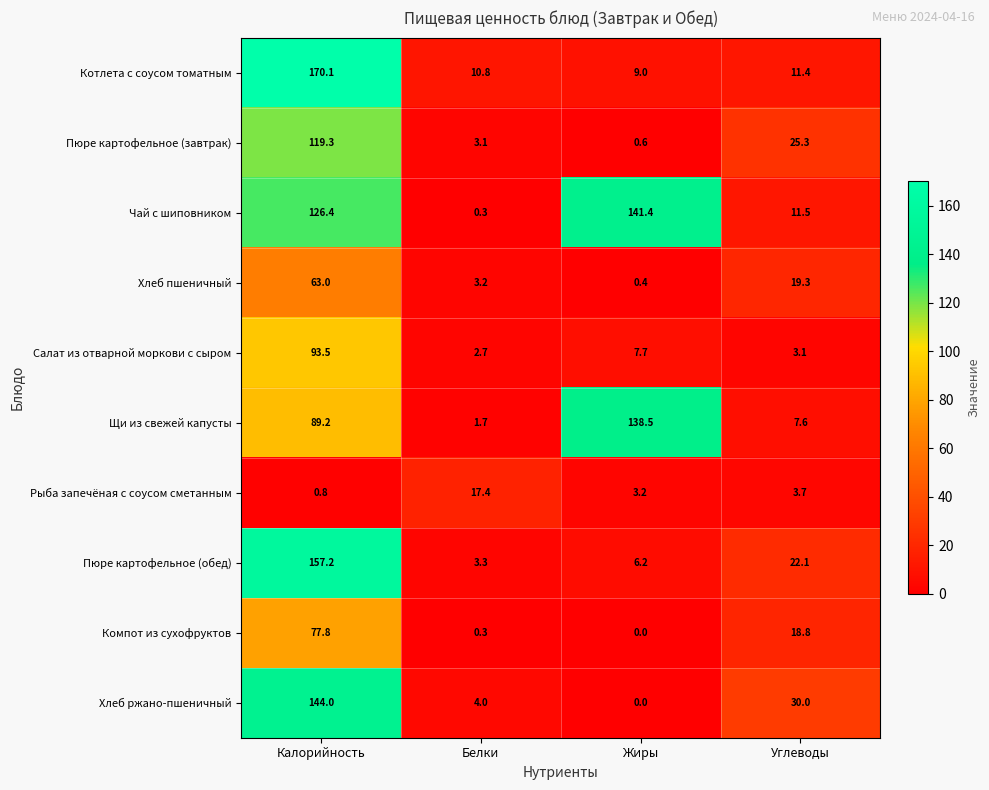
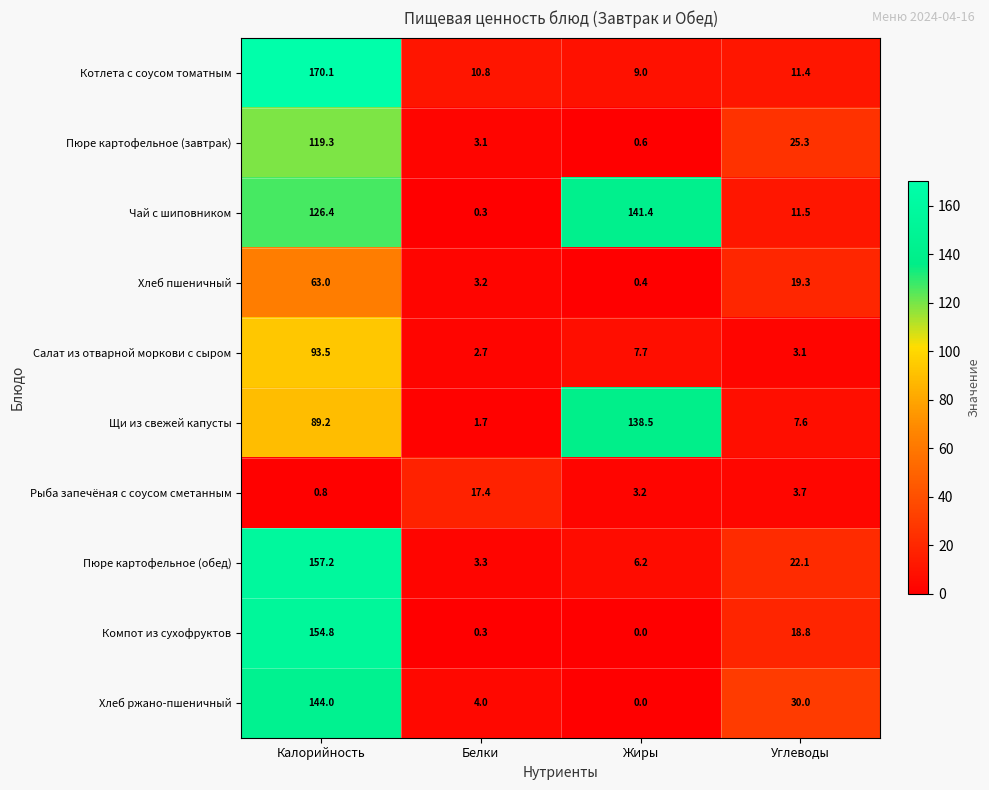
Компот из сухофруктов, Калорийность: 77.8 -> 154.8
